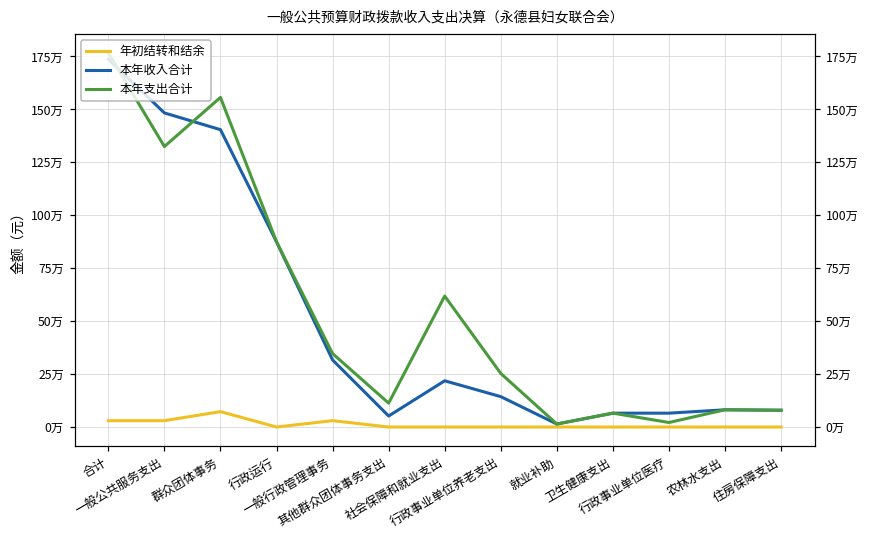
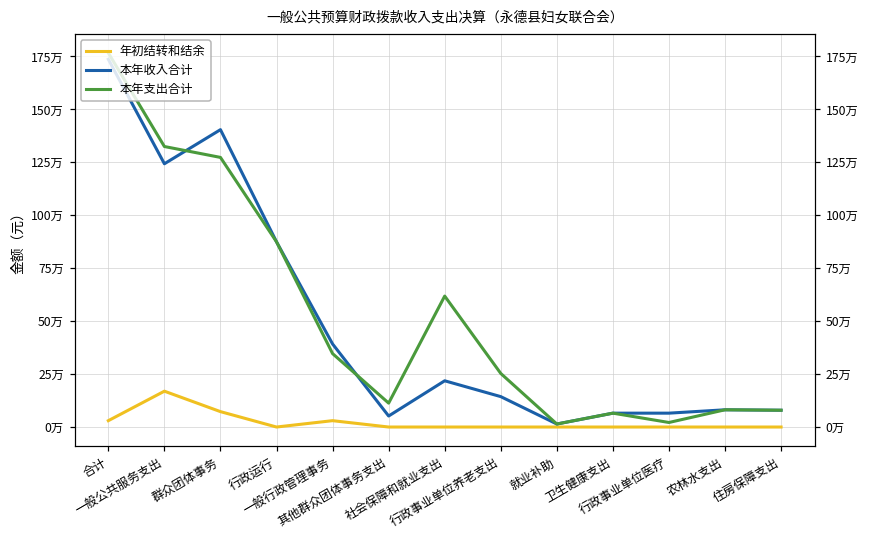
年初结转和结余, 一般公共服务支出: 3万 -> 17万
本年收入合计, 一般公共服务支出: 148万 -> 124万
本年支出合计, 群众团体事务: 156万 -> 127万
本年收入合计, 一般行政管理事务: 32万 -> 39万
